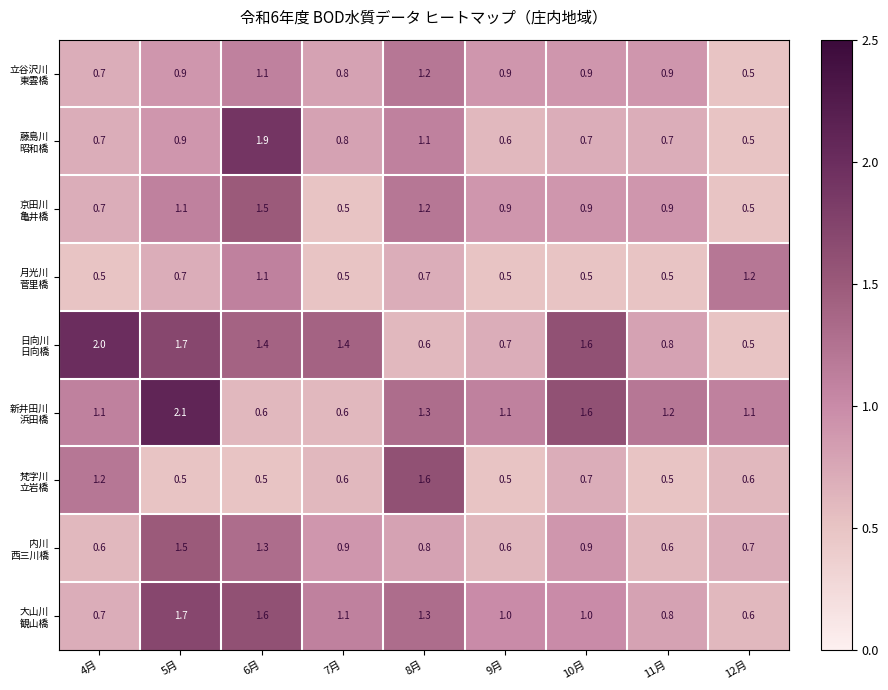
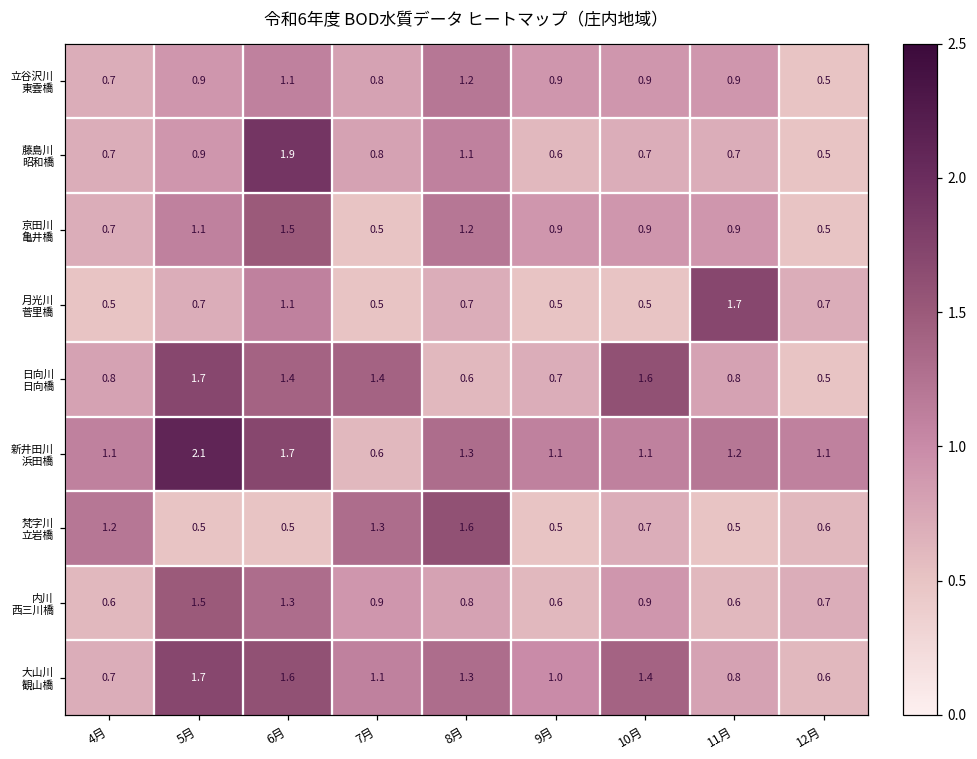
月光川 菅里橋, 11月: 0.5 -> 1.7
月光川 菅里橋, 12月: 1.2 -> 0.7
日向川 日向橋, 4月: 2.0 -> 0.8
新井田川 浜田橋, 6月: 0.6 -> 1.7
新井田川 浜田橋, 10月: 1.6 -> 1.1
梵字川 立岩橋, 7月: 0.6 -> 1.3
大山川 観山橋, 10月: 1.0 -> 1.4
